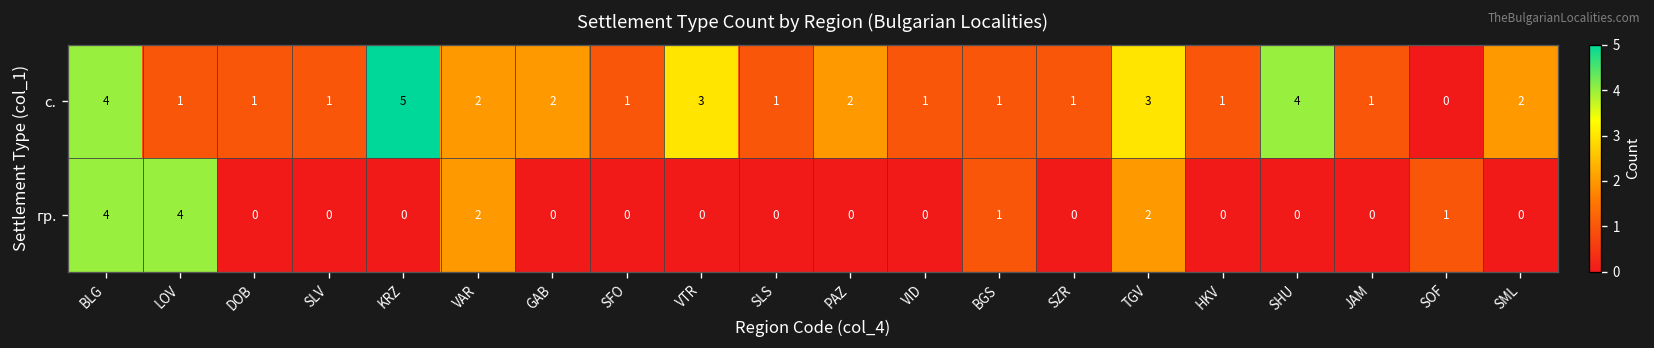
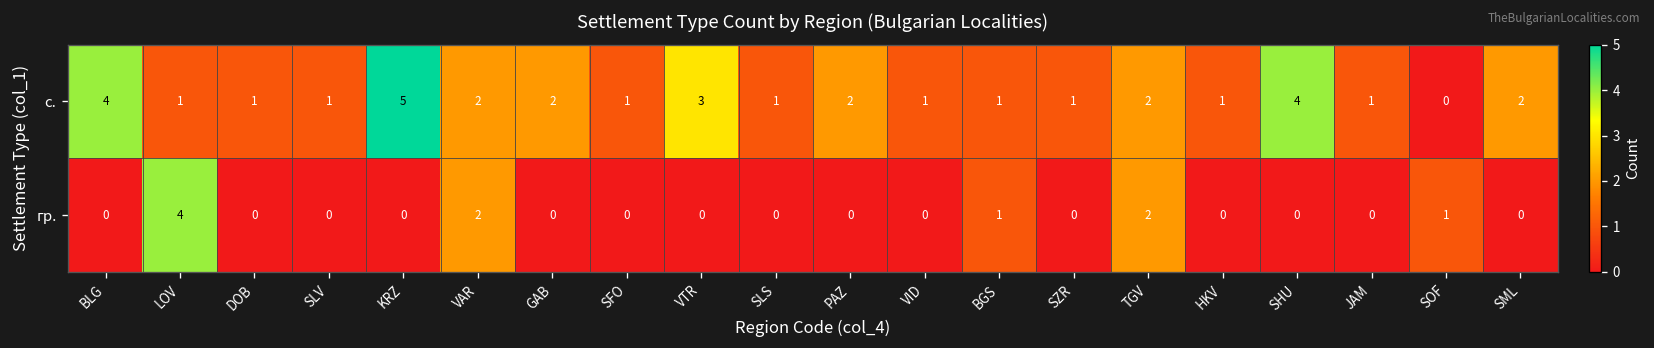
с., TGV: 3 -> 2
гр., BLG: 4 -> 0
